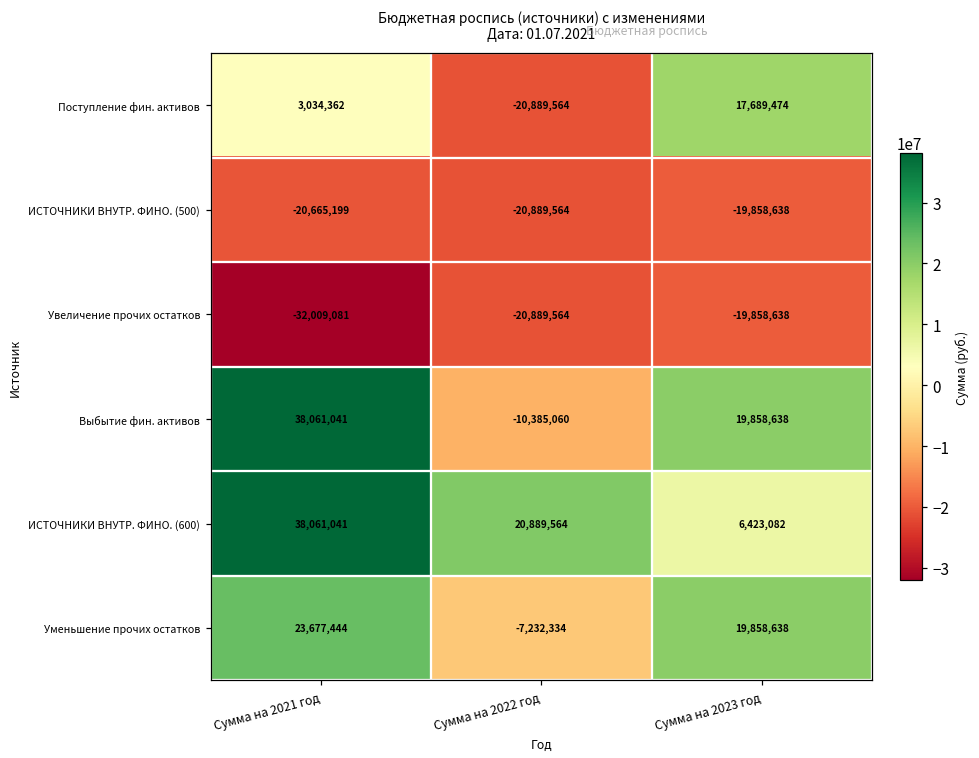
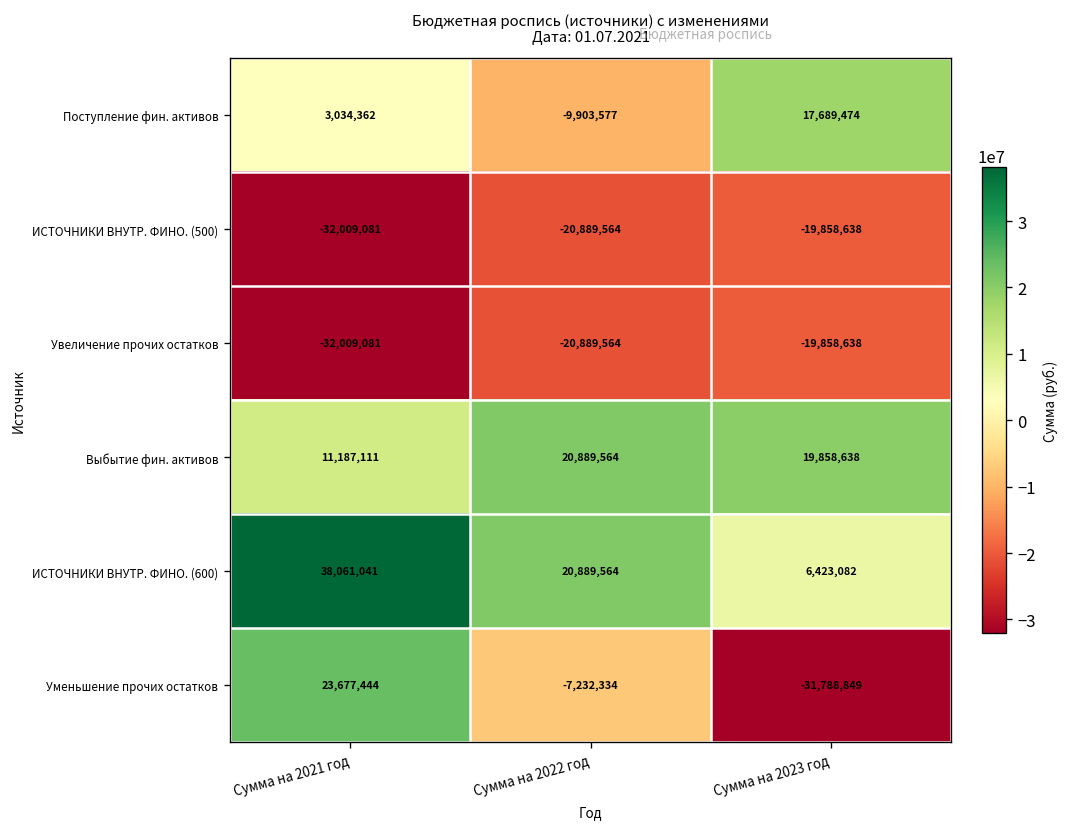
Поступление фин. активов, Сумма на 2022 год: -20,889,564 -> -9,903,577
ИСТОЧНИКИ ВНУТР. ФИНО. (500), Сумма на 2021 год: -20,665,199 -> -32,009,081
Выбытие фин. активов, Сумма на 2021 год: 38,061,041 -> 11,187,111
Выбытие фин. активов, Сумма на 2022 год: -10,385,060 -> 20,889,564
Уменьшение прочих остатков, Сумма на 2023 год: 19,858,638 -> -31,788,849
